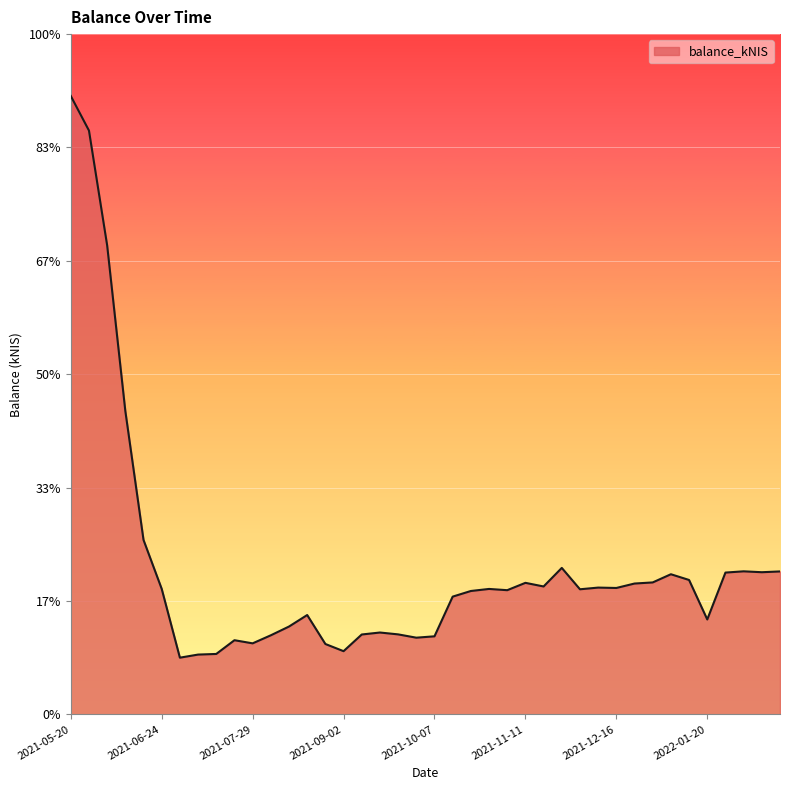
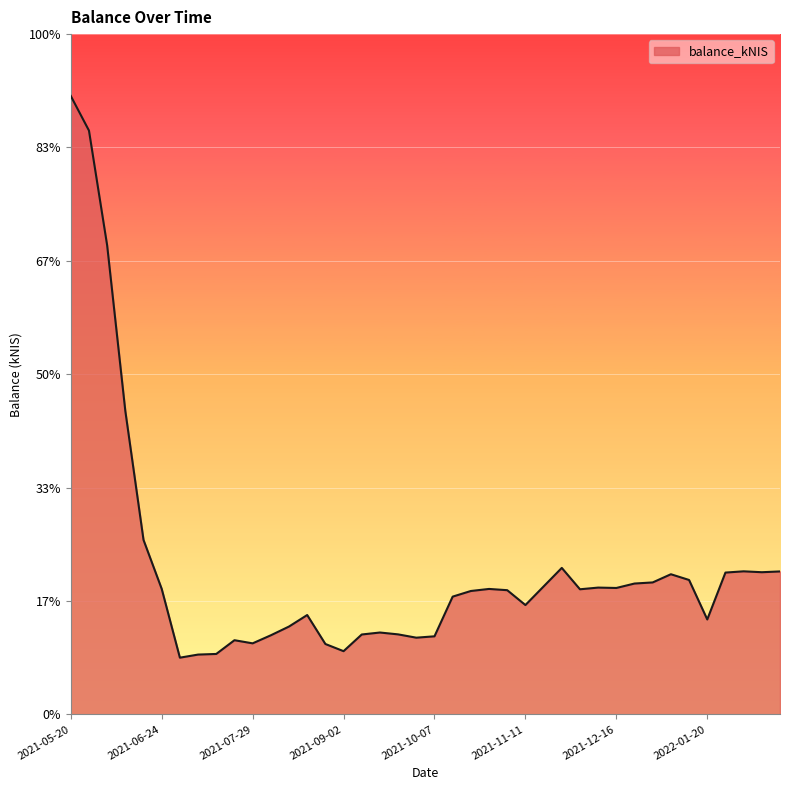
2021-11-11: 19% -> 16%
